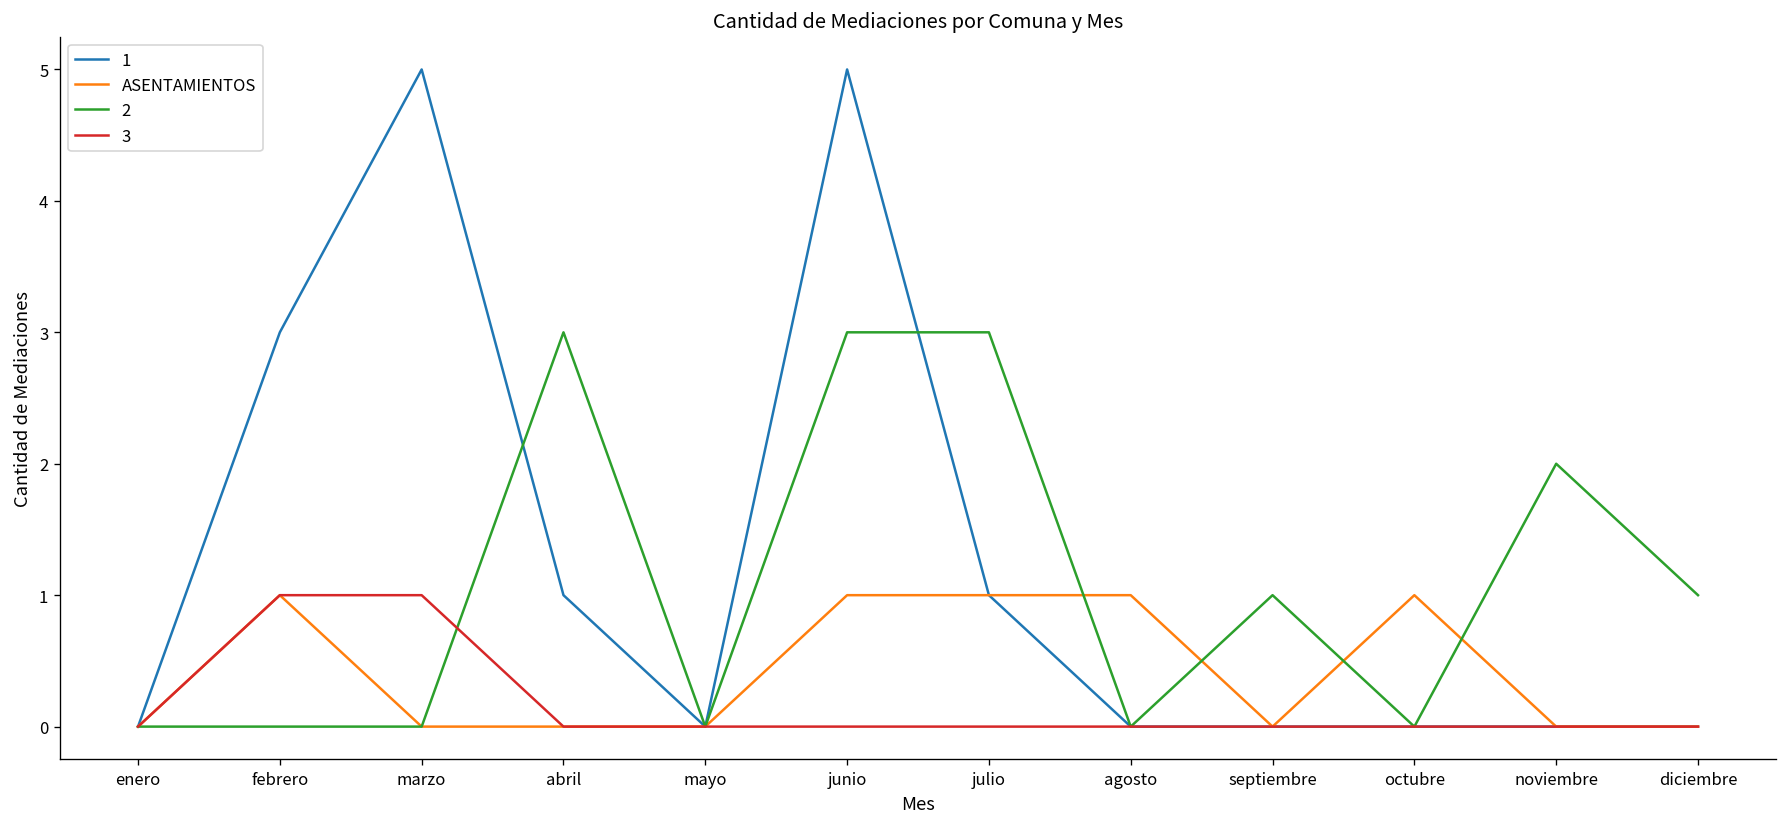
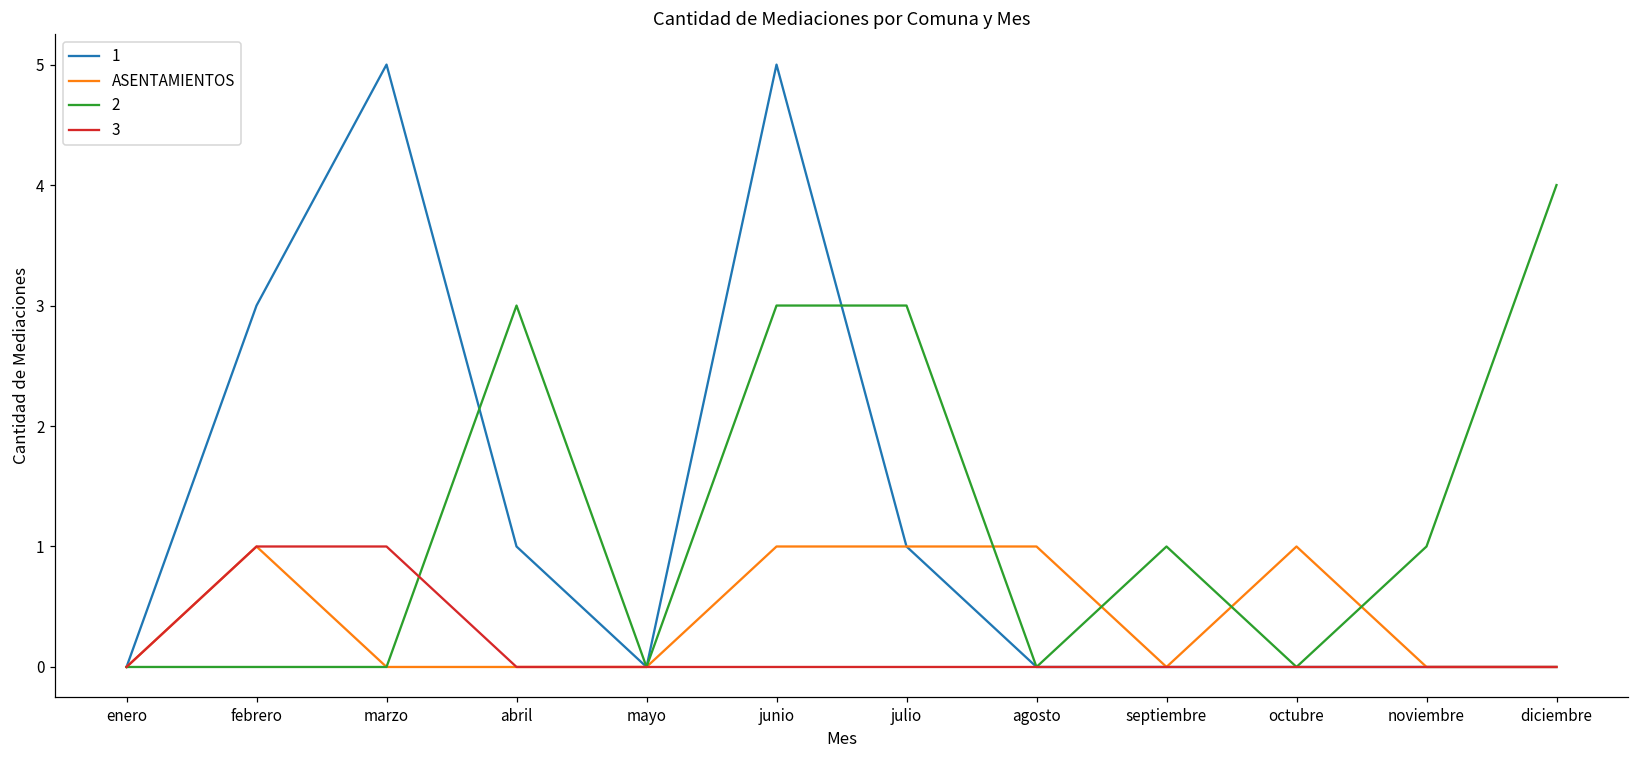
2, noviembre: 2 -> 1
2, diciembre: 1 -> 4
